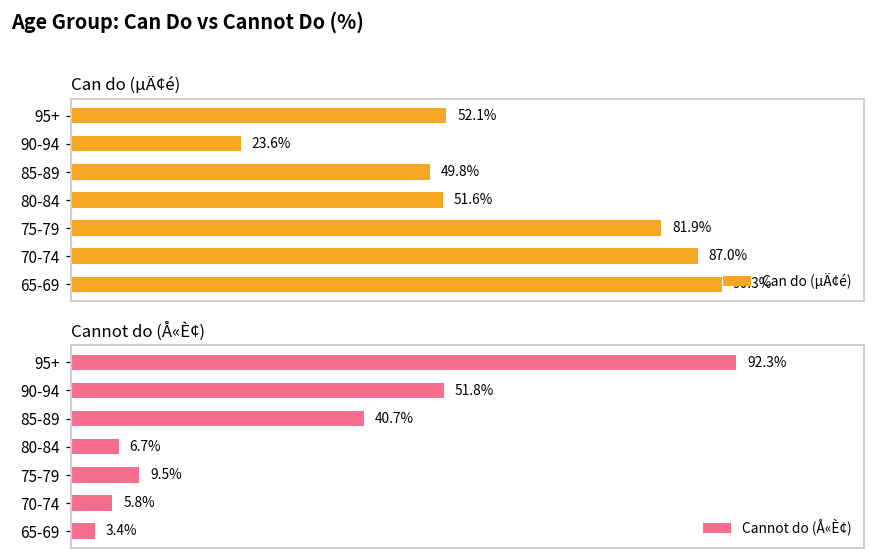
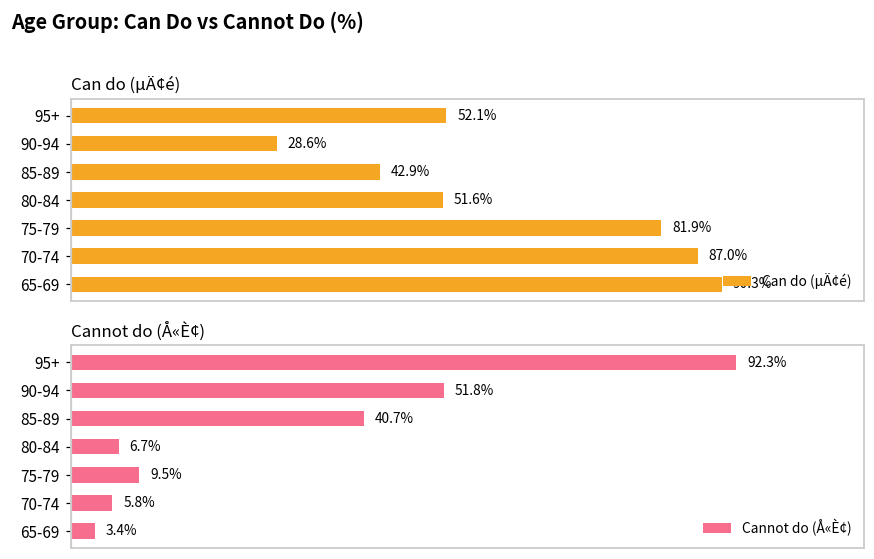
Can do (µÄ¢é), 90-94: 23.6% -> 28.6%
Can do (µÄ¢é), 85-89: 49.8% -> 42.9%
